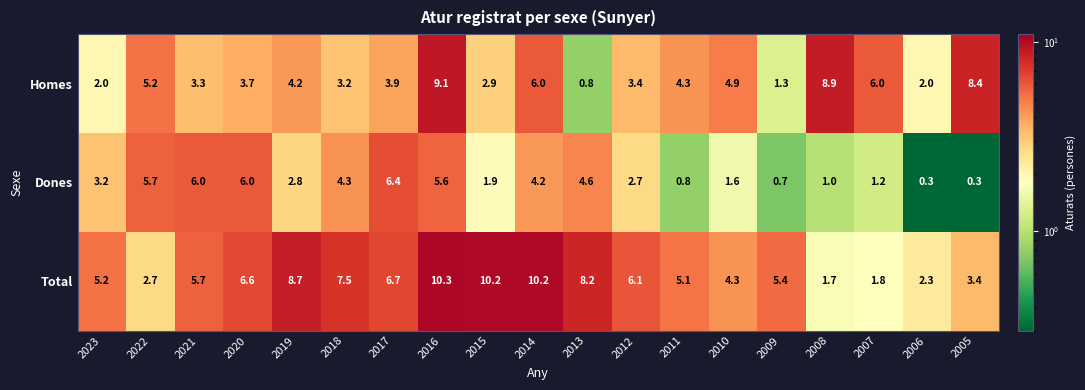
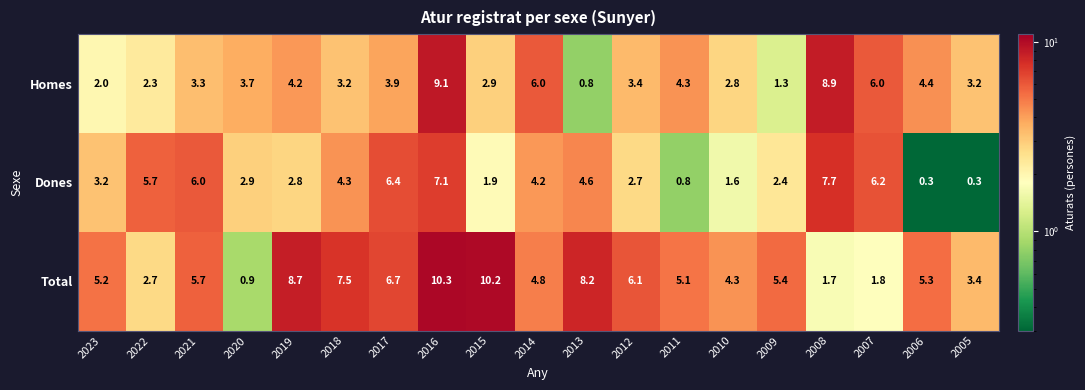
Homes, 2022: 5.2 -> 2.3
Homes, 2010: 4.9 -> 2.8
Homes, 2006: 2.0 -> 4.4
Homes, 2005: 8.4 -> 3.2
Dones, 2020: 6.0 -> 2.9
Dones, 2016: 5.6 -> 7.1
Dones, 2009: 0.7 -> 2.4
Dones, 2008: 1.0 -> 7.7
Dones, 2007: 1.2 -> 6.2
Total, 2020: 6.6 -> 0.9
Total, 2014: 10.2 -> 4.8
Total, 2006: 2.3 -> 5.3
